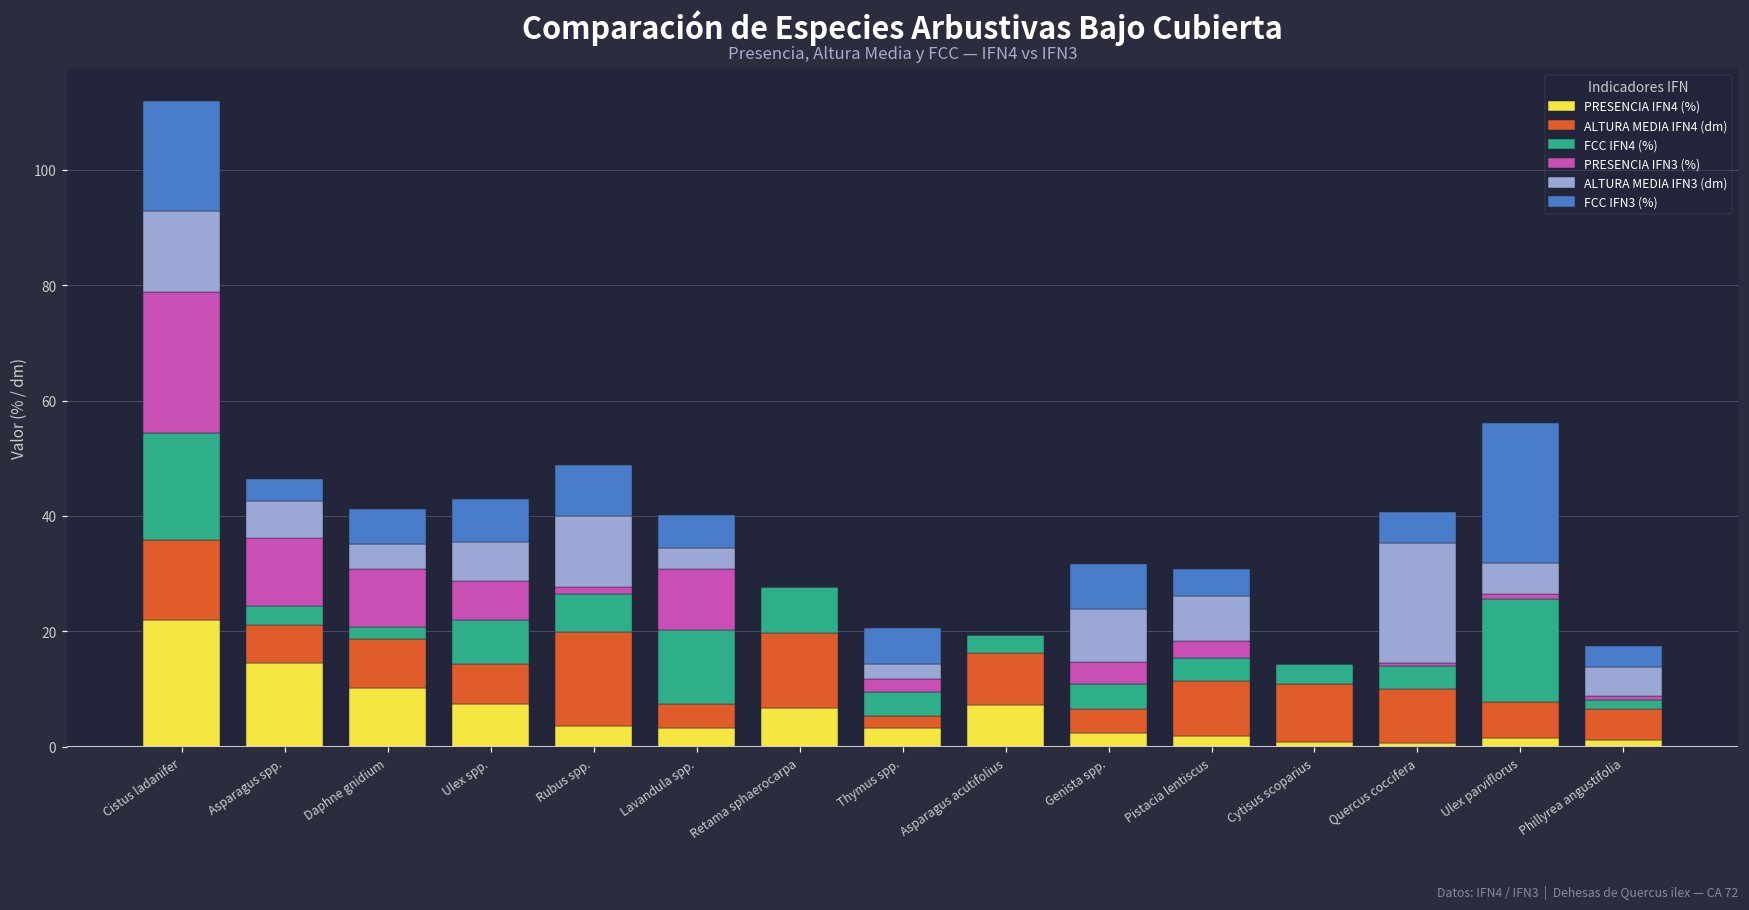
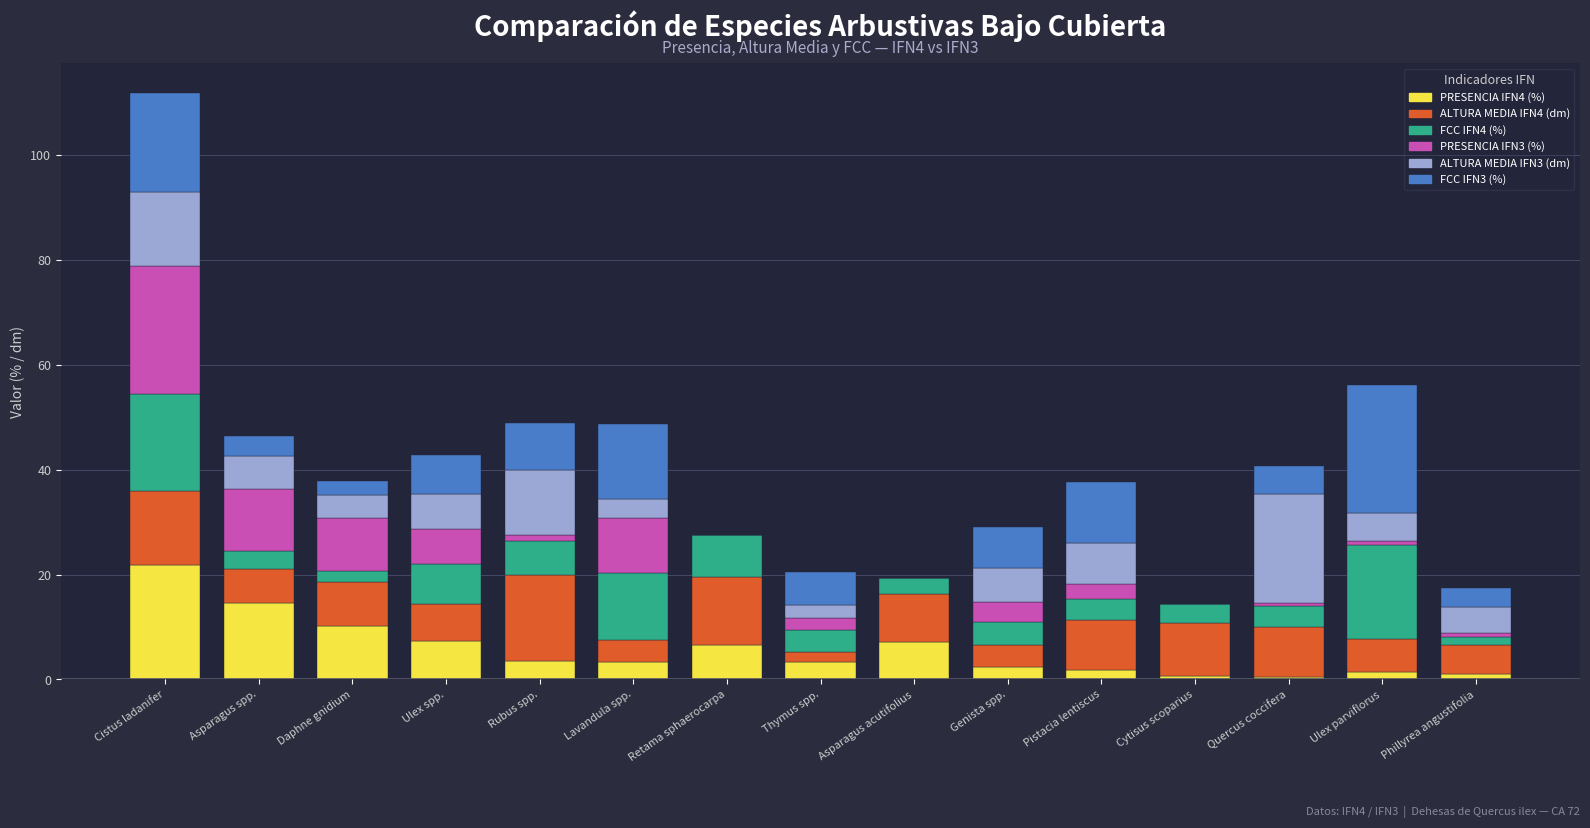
FCC IFN3 (%), Daphne gnidium: 6 -> 3
FCC IFN3 (%), Lavandula spp.: 6 -> 14
ALTURA MEDIA IFN3 (dm), Genista spp.: 9 -> 7
FCC IFN3 (%), Pistacia lentiscus: 5 -> 12
